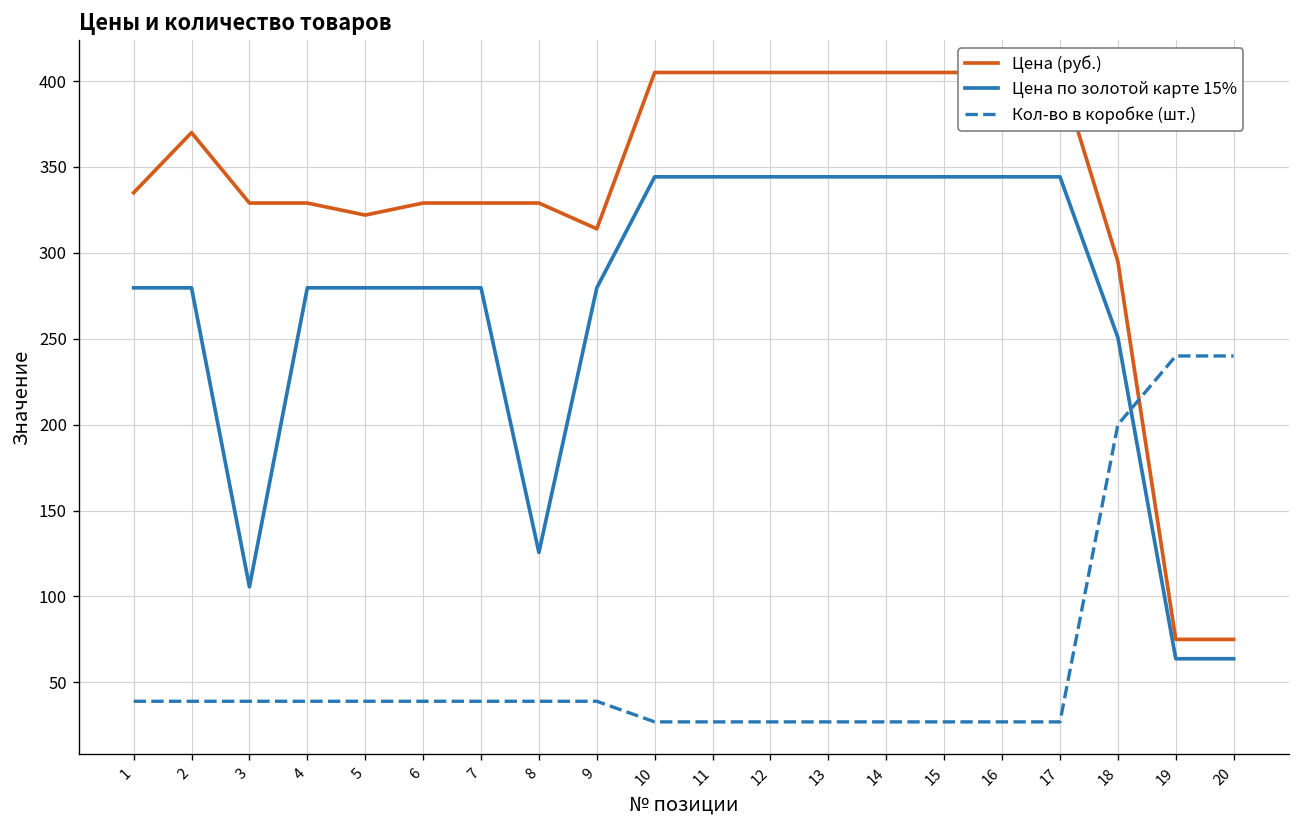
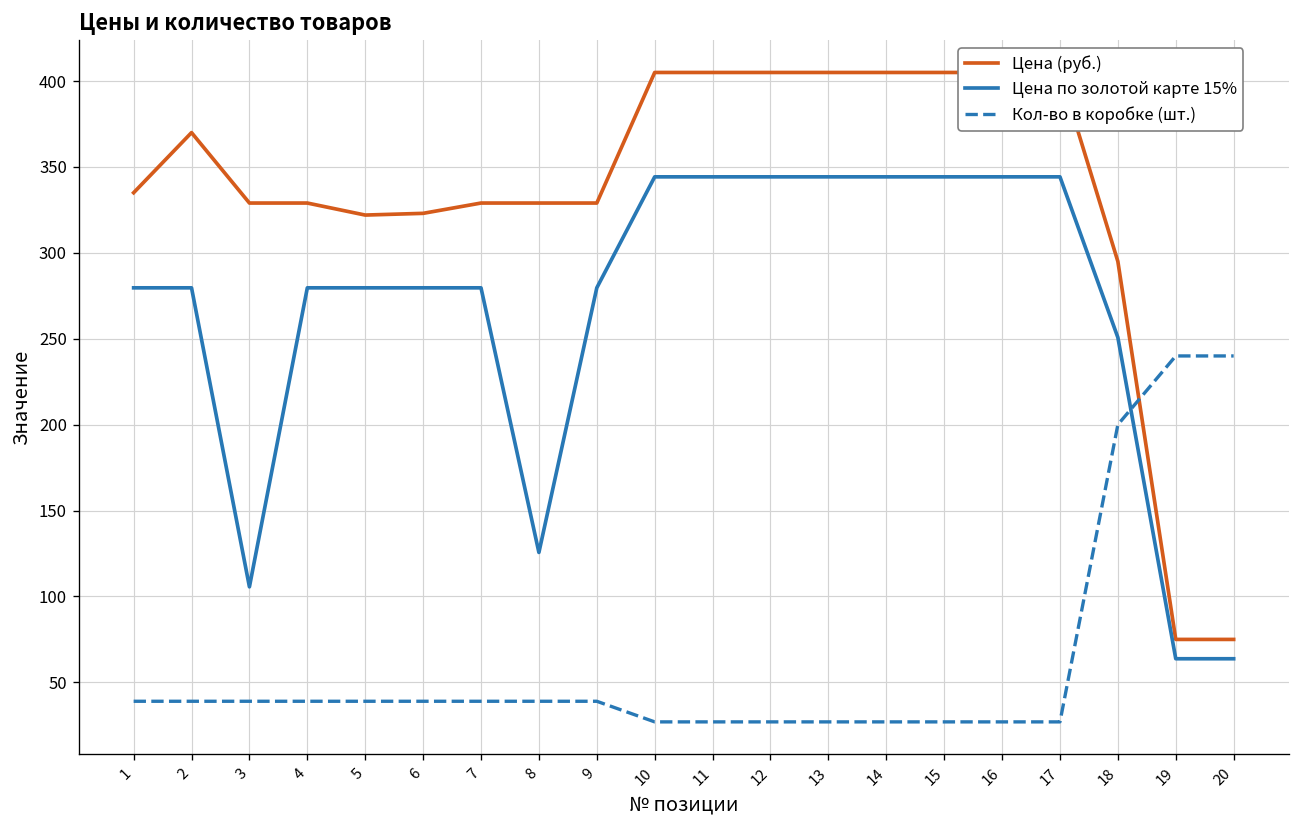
Цена (руб.), 6: 329 -> 323
Цена (руб.), 9: 314 -> 329
